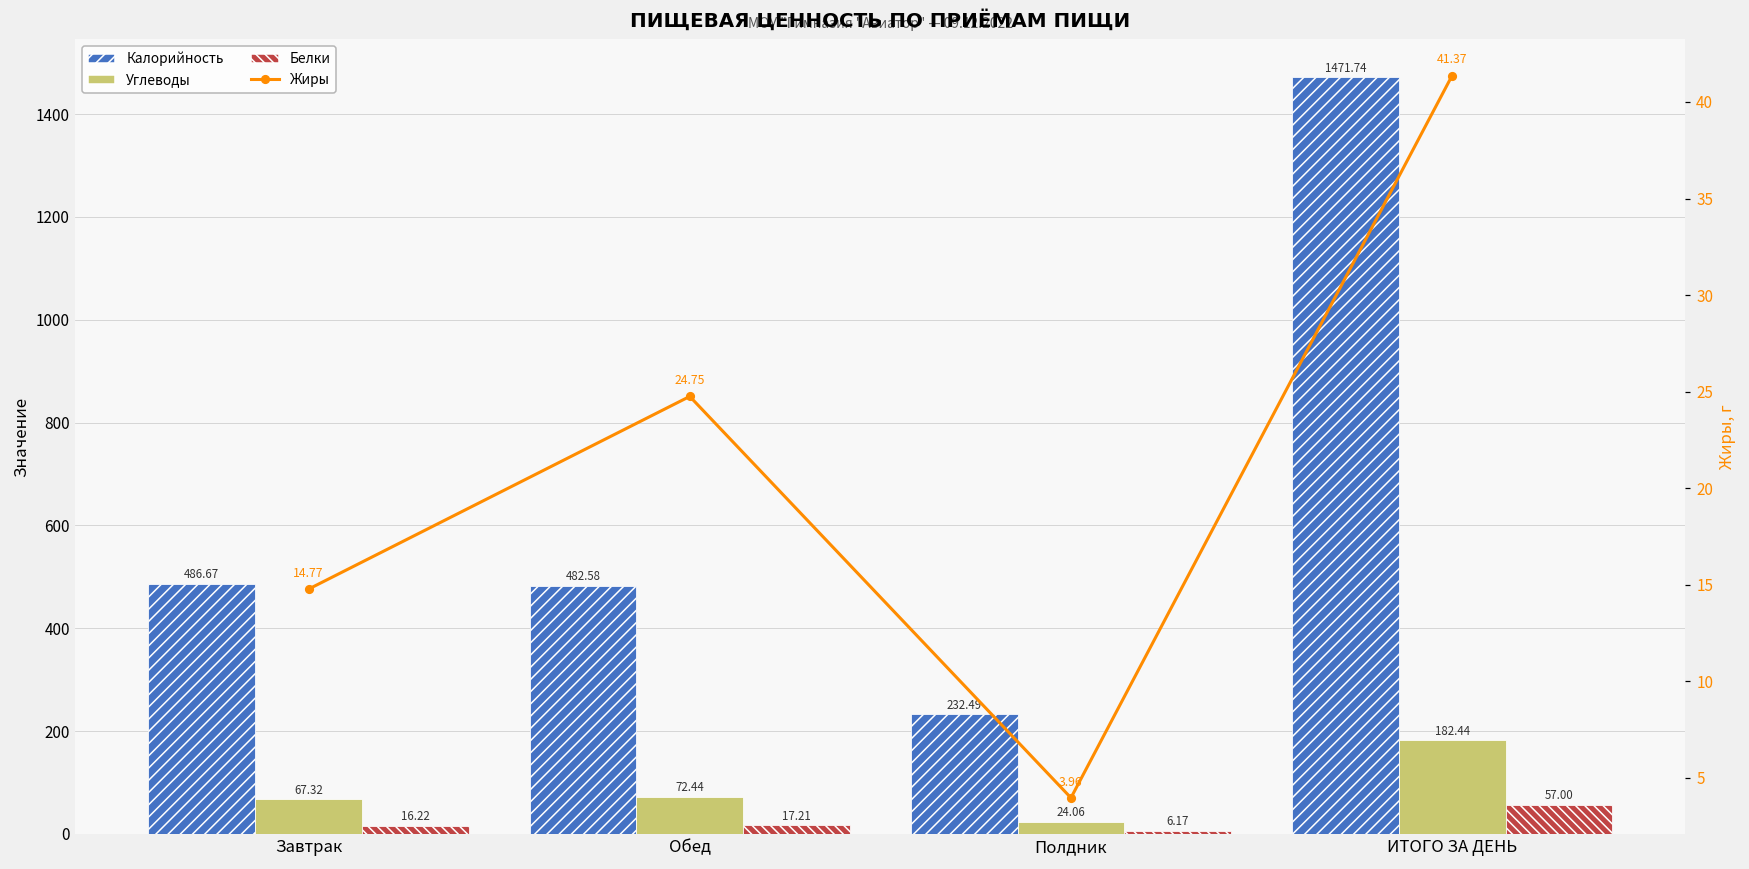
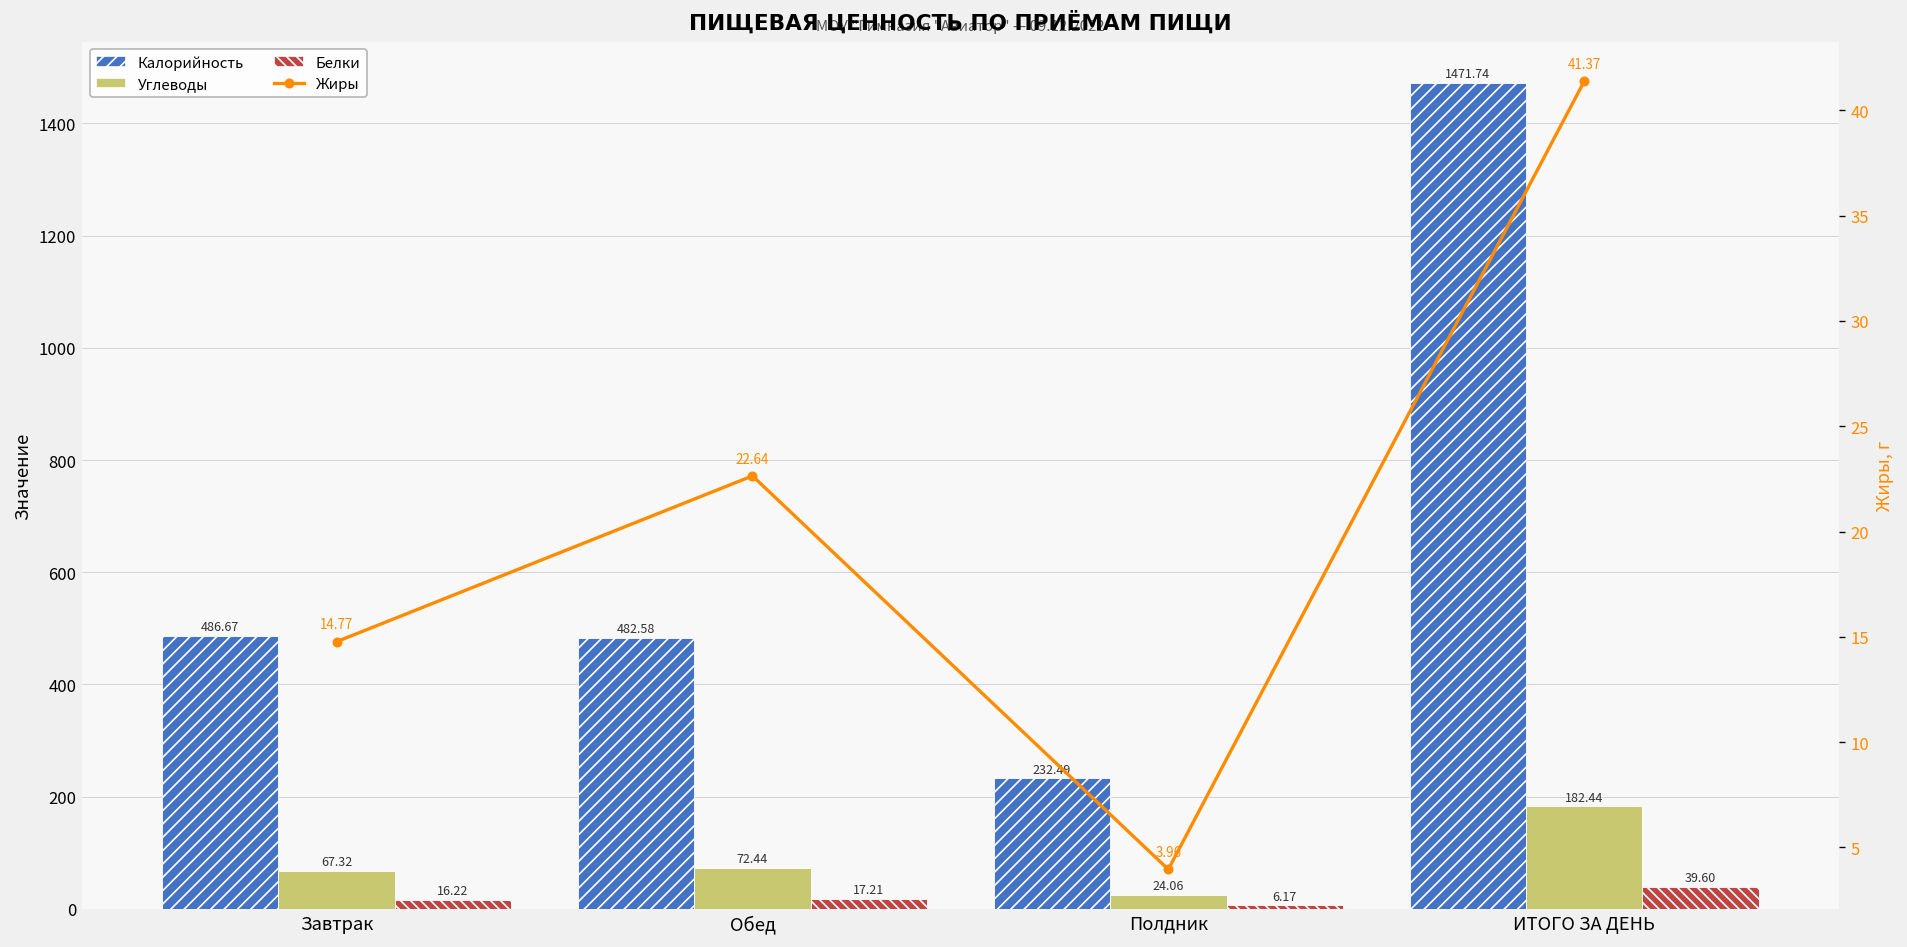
Белки, ИТОГО ЗА ДЕНЬ: 57.00 -> 39.60
Жиры, Обед: 24.75 -> 22.64
